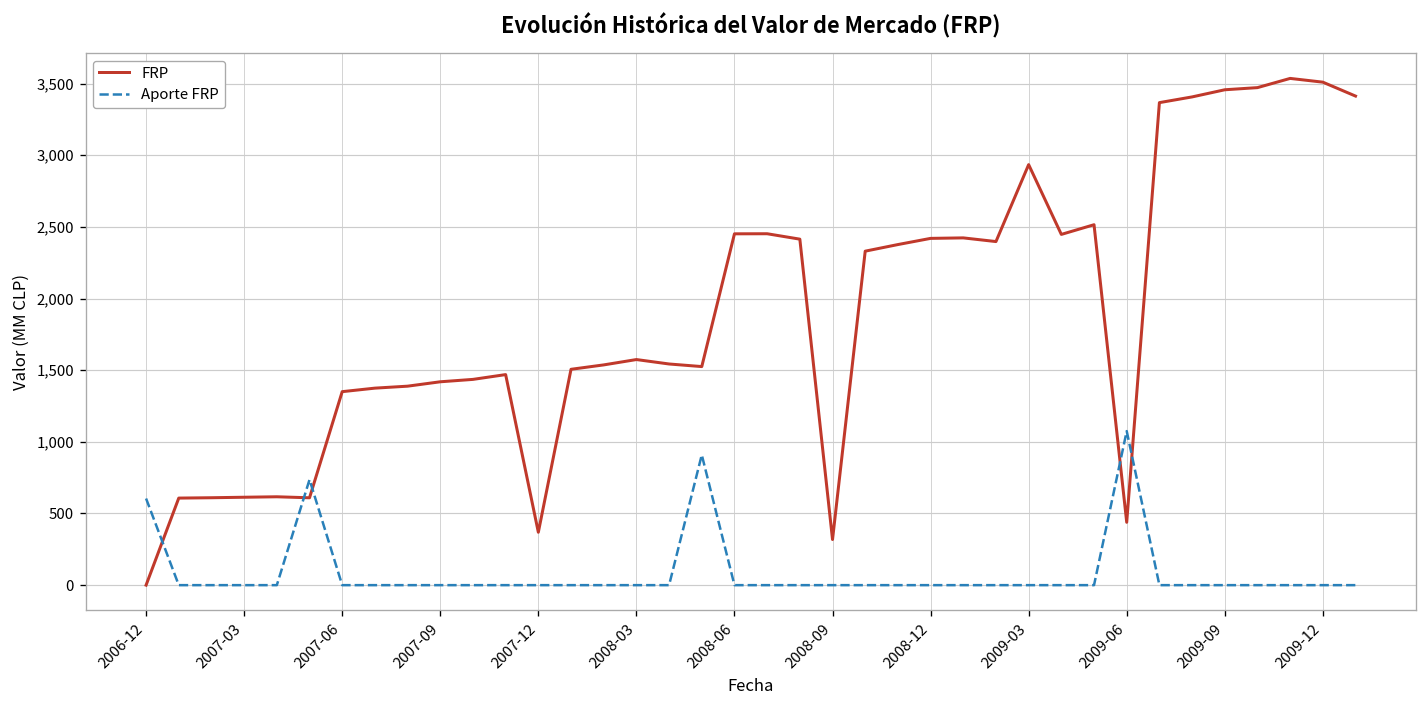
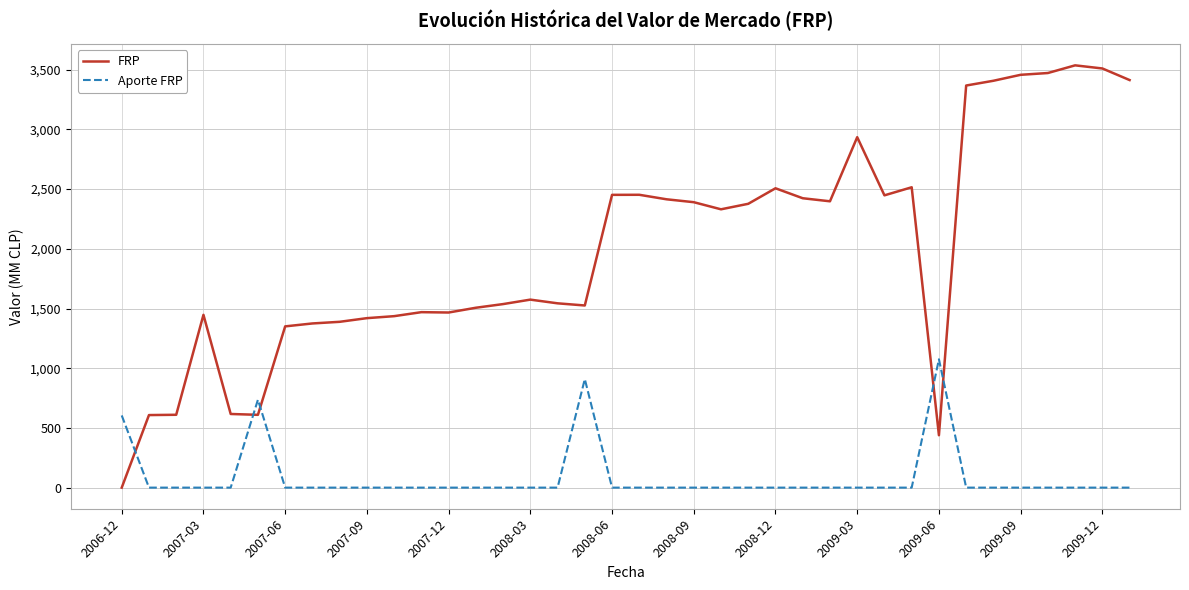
FRP, 2007-03: 610 -> 1,450
FRP, 2007-12: 370 -> 1,470
FRP, 2008-09: 320 -> 2,390
FRP, 2008-12: 2,420 -> 2,510
